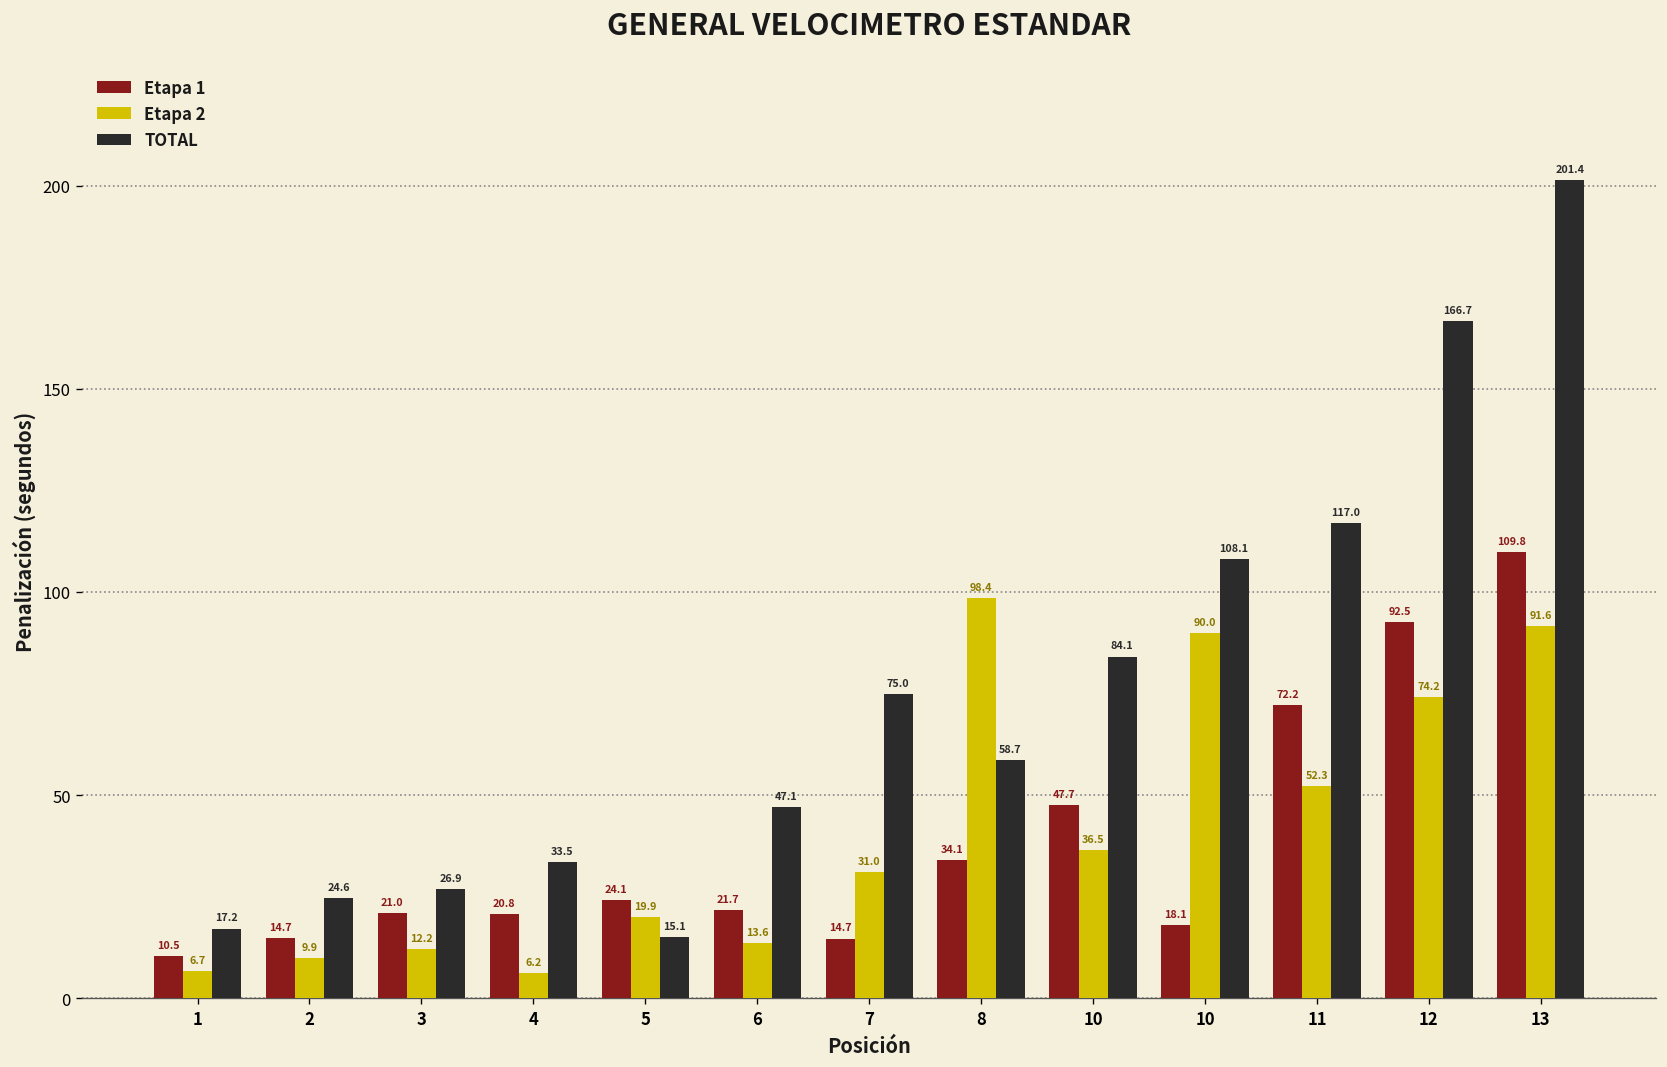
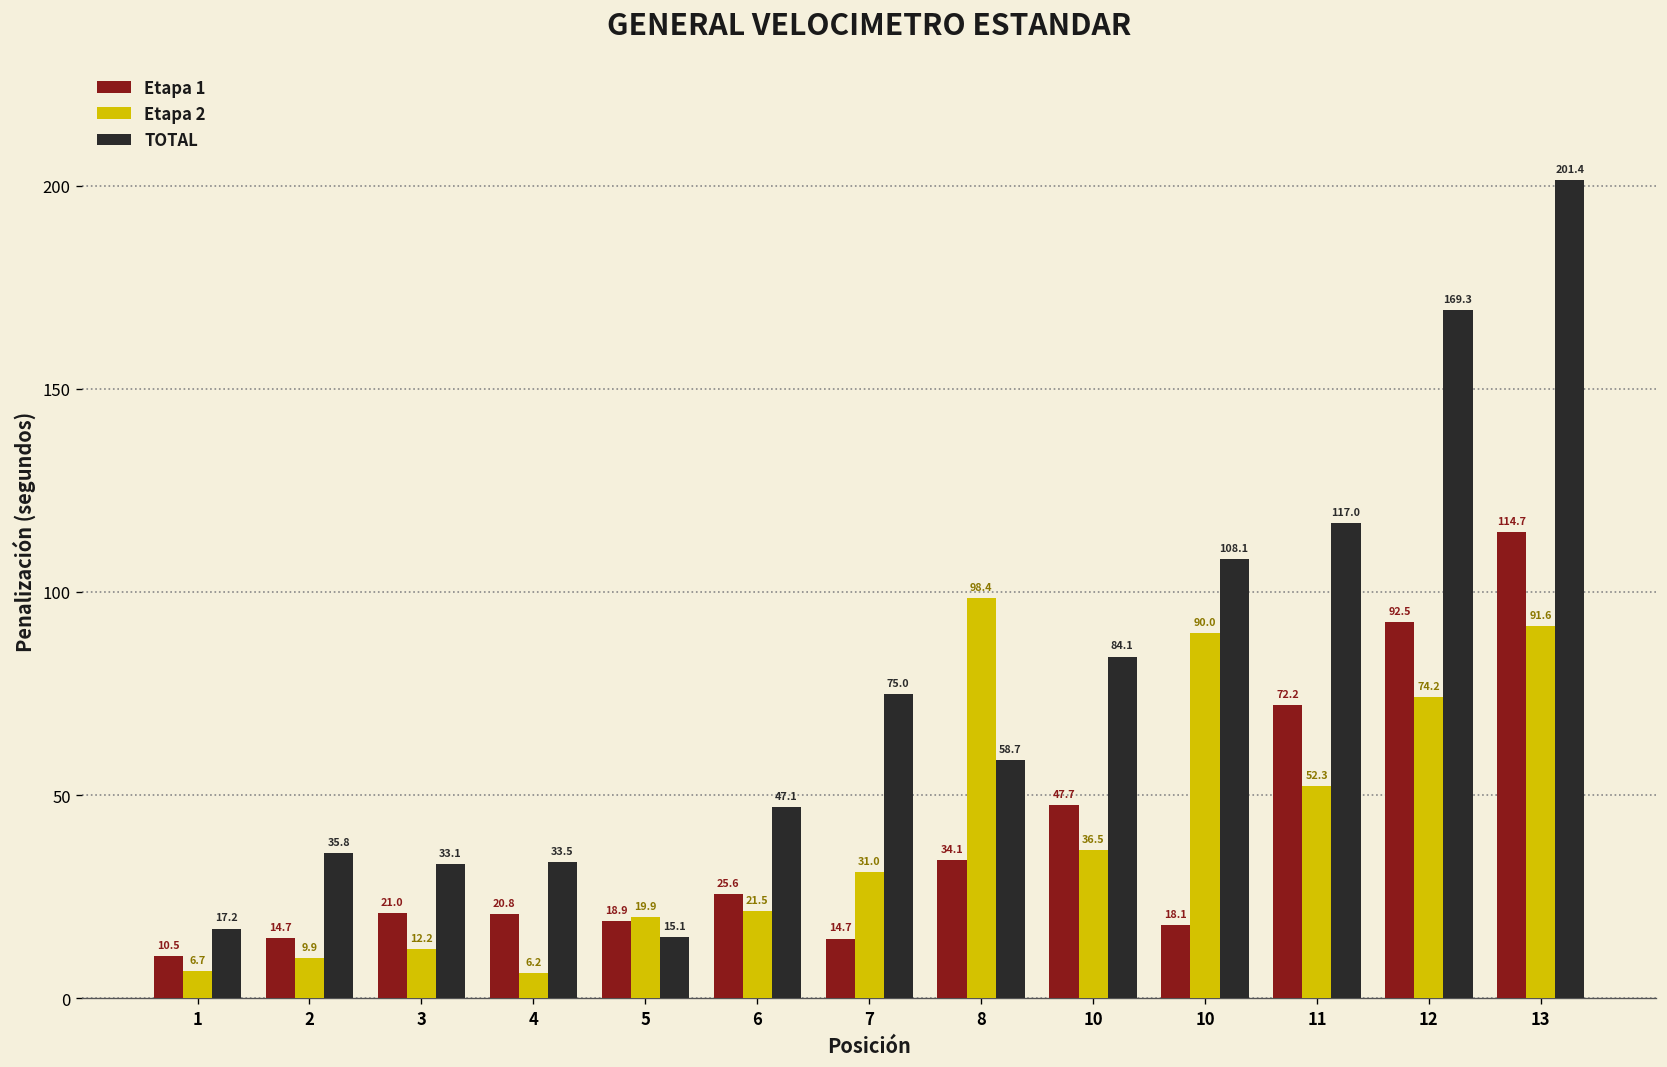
TOTAL, 2: 24.6 -> 35.8
TOTAL, 3: 26.9 -> 33.1
Etapa 1, 5: 24.1 -> 18.9
Etapa 1, 6: 21.7 -> 25.6
Etapa 2, 6: 13.6 -> 21.5
TOTAL, 12: 166.7 -> 169.3
Etapa 1, 13: 109.8 -> 114.7
